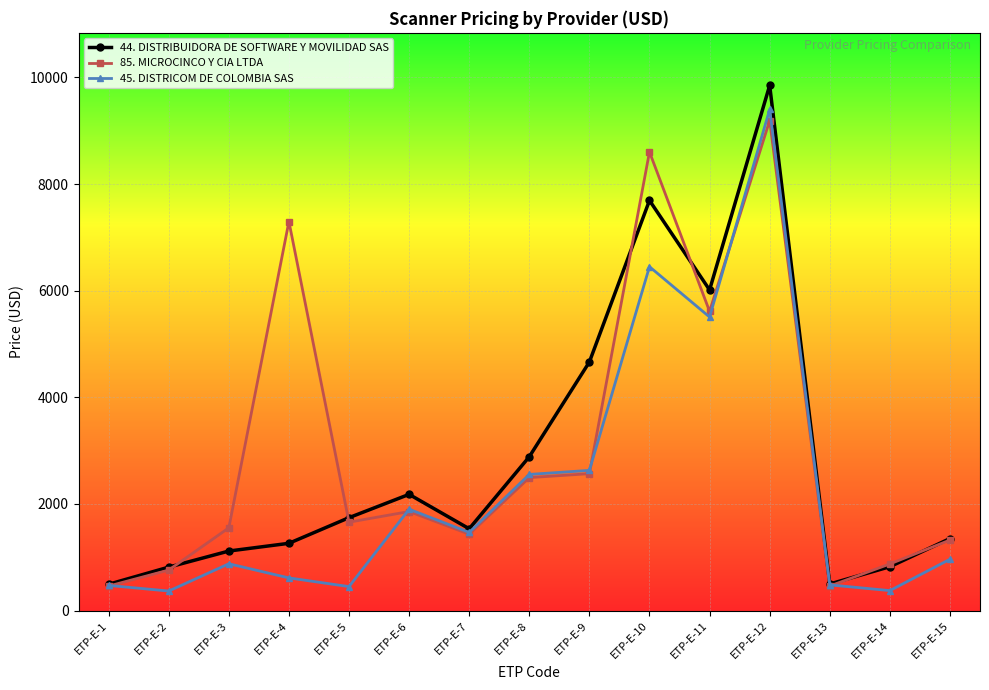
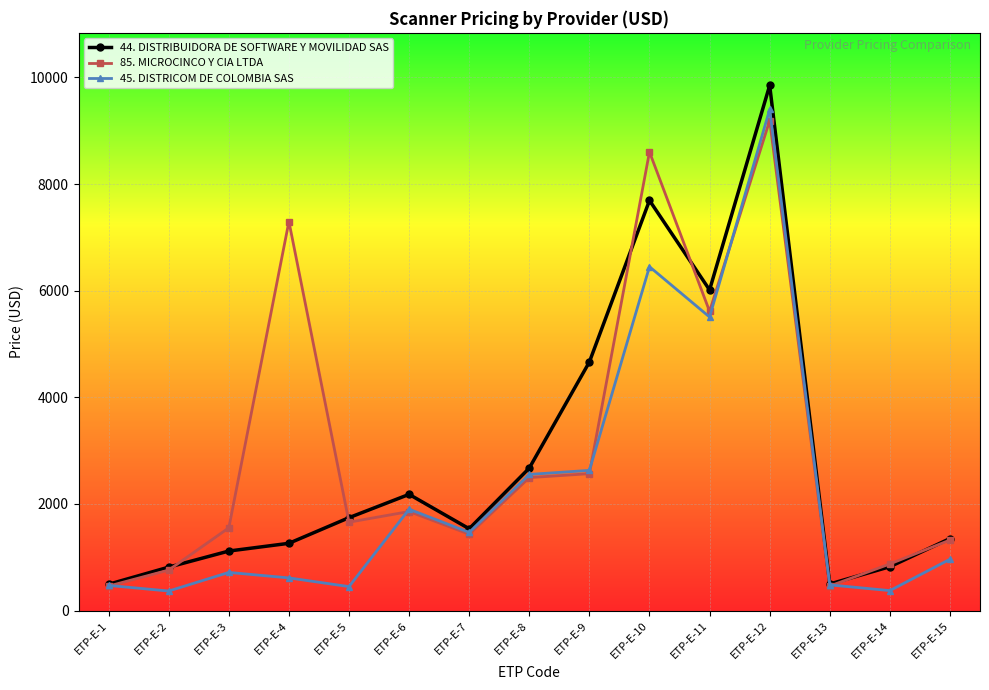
45. DISTRICOM DE COLOMBIA SAS, ETP-E-3: 900 -> 700
44. DISTRIBUIDORA DE SOFTWARE Y MOVILIDAD SAS, ETP-E-8: 2900 -> 2700
